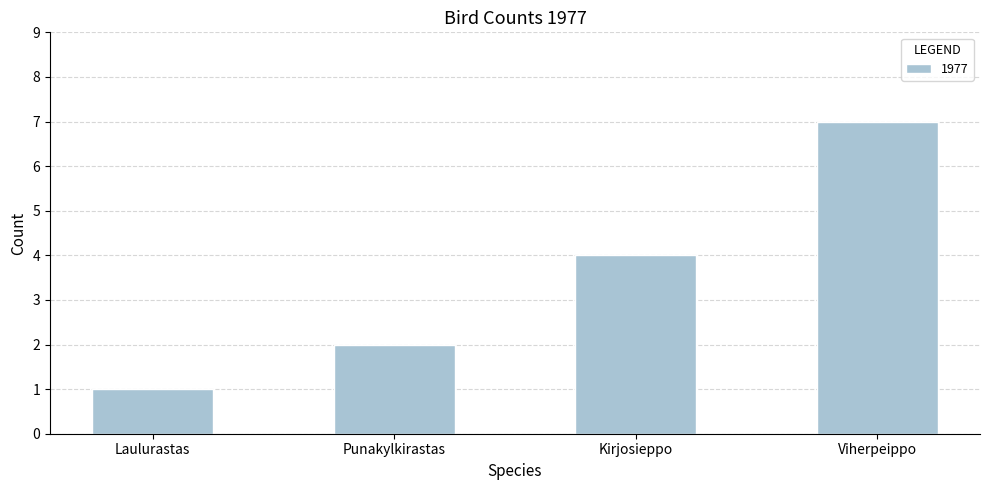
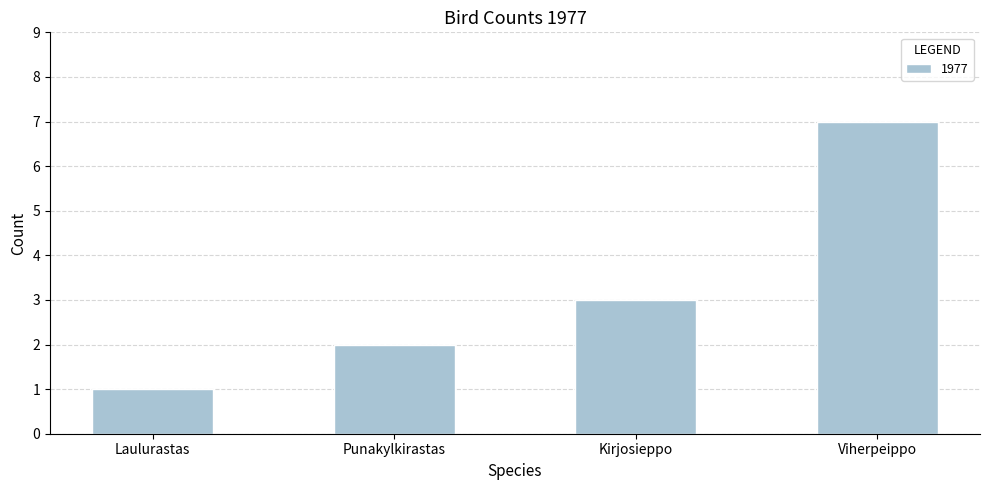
Kirjosieppo: 4 -> 3
